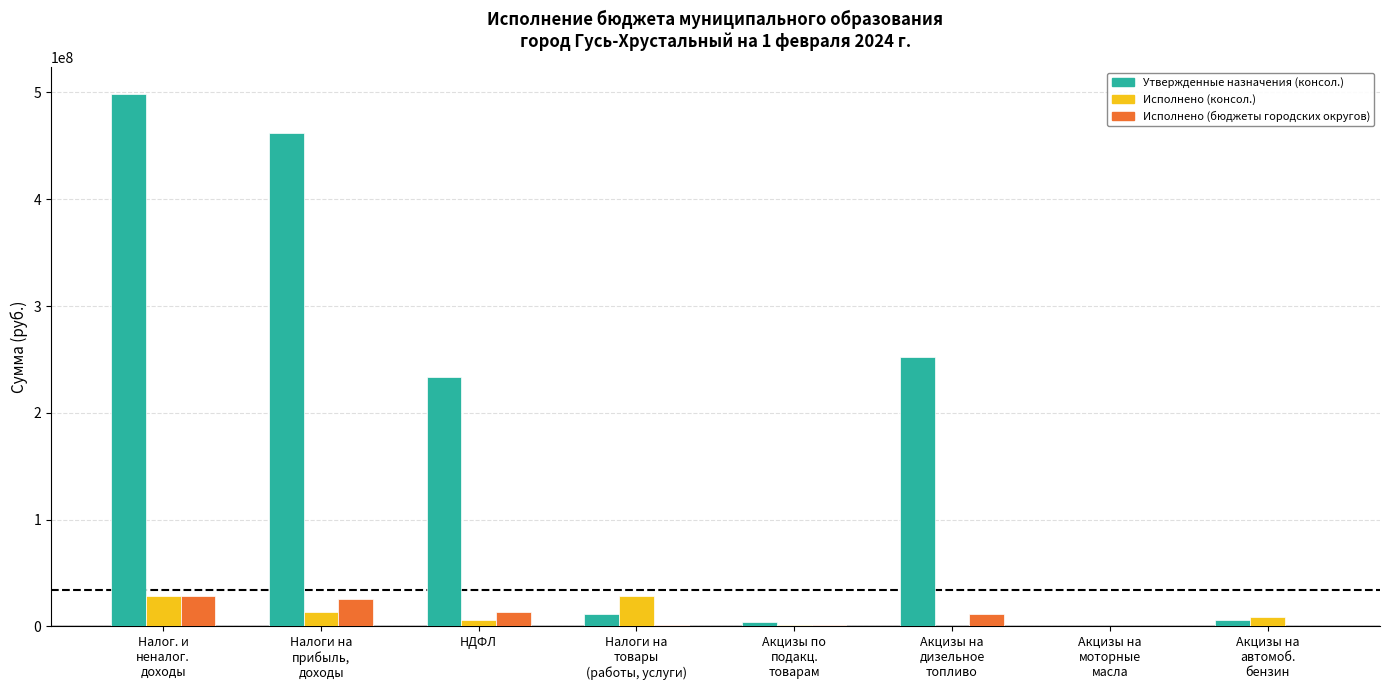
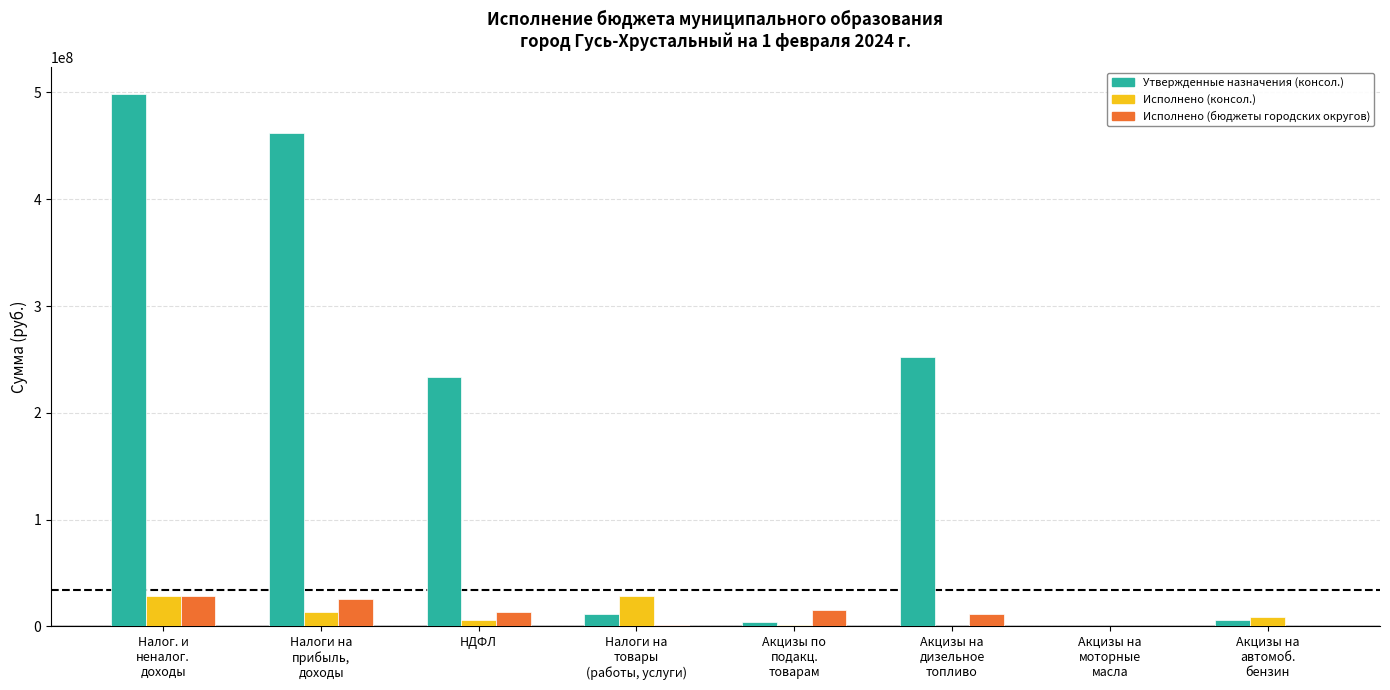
Исполнено (бюджеты городских округов), Акцизы по подакц. товарам: 1000000 -> 16000000
